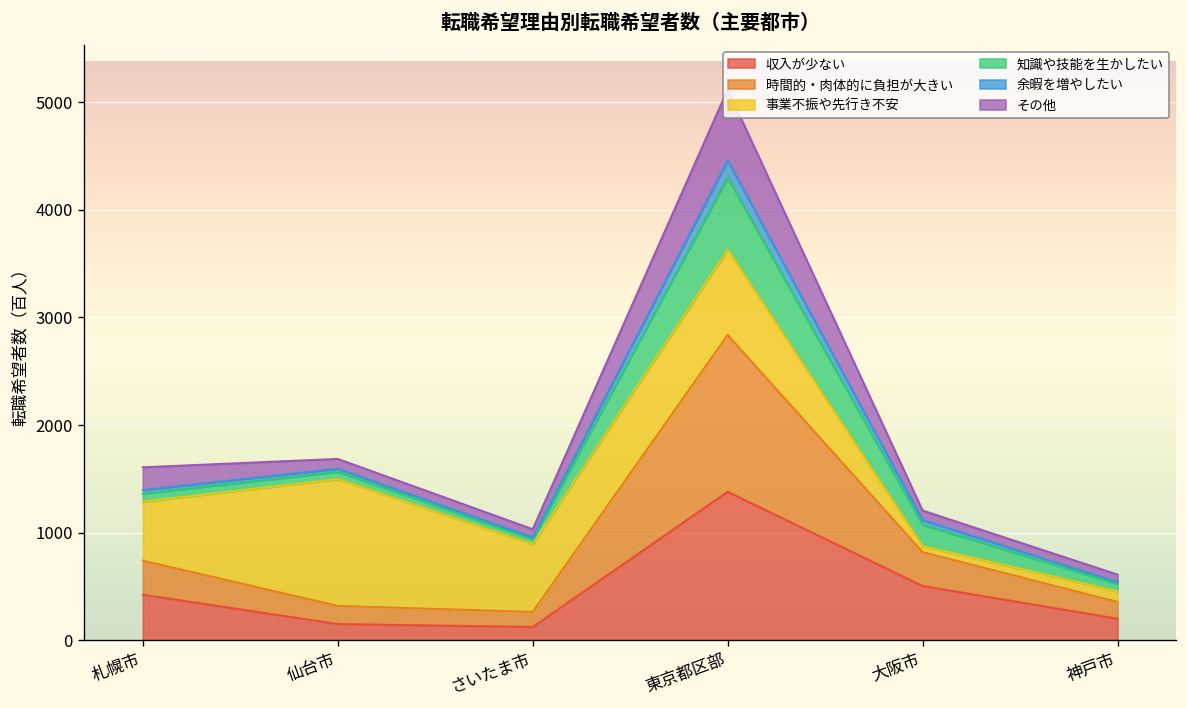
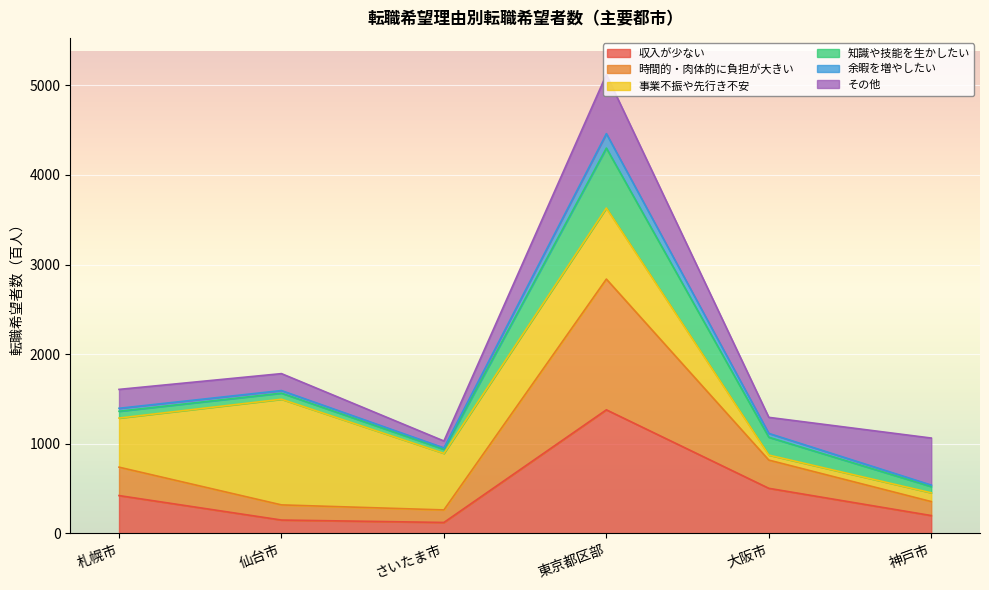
その他, 仙台市: 100 -> 200
その他, 大阪市: 100 -> 200
その他, 神戸市: 100 -> 500
